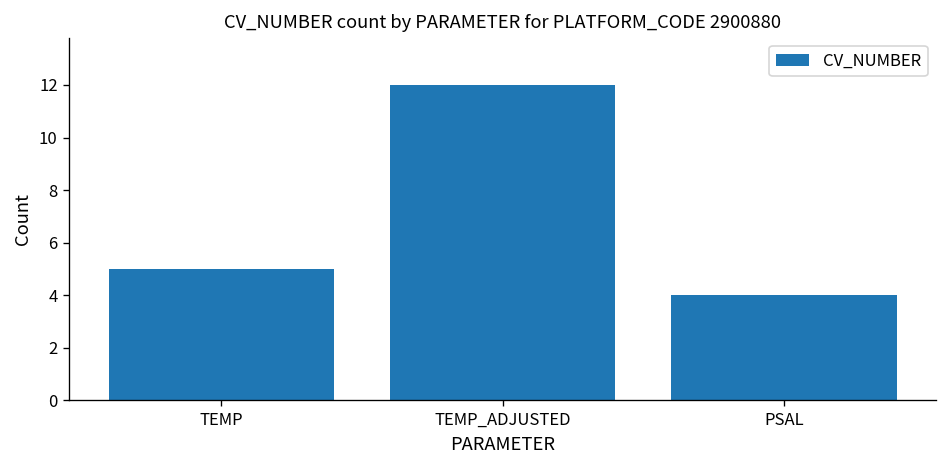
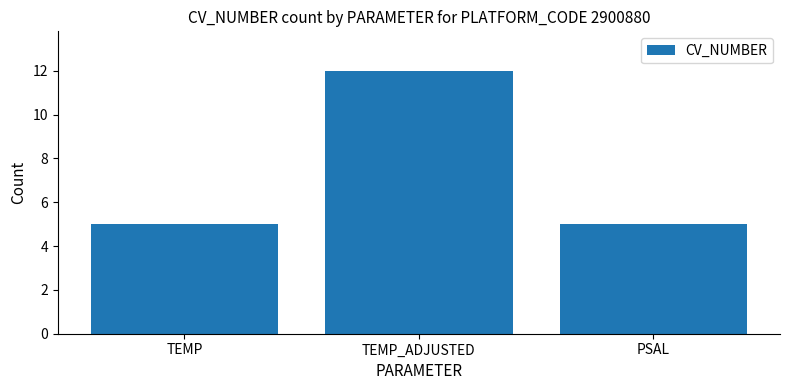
PSAL: 4 -> 5
